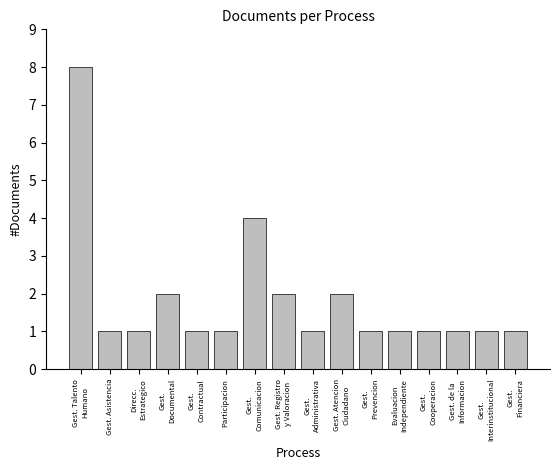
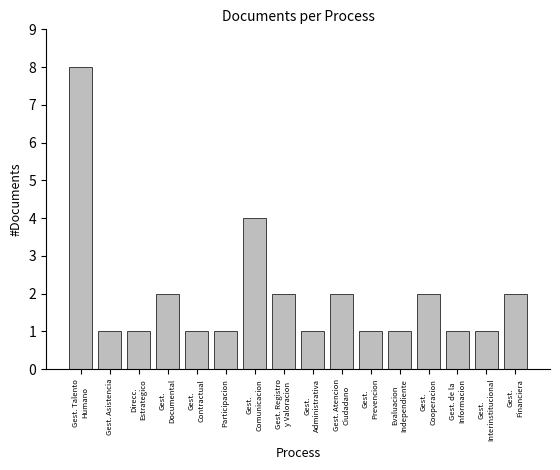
Gest. Cooperacion: 1 -> 2
Gest. Financiera: 1 -> 2
